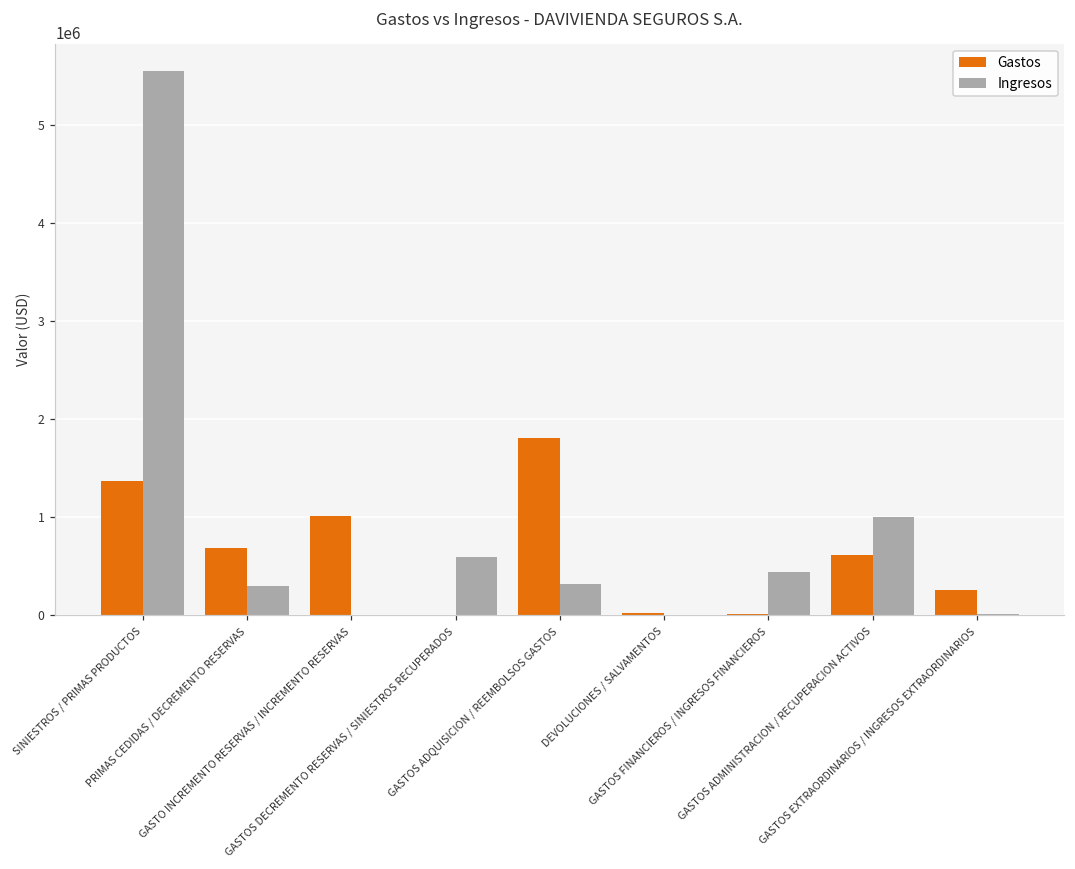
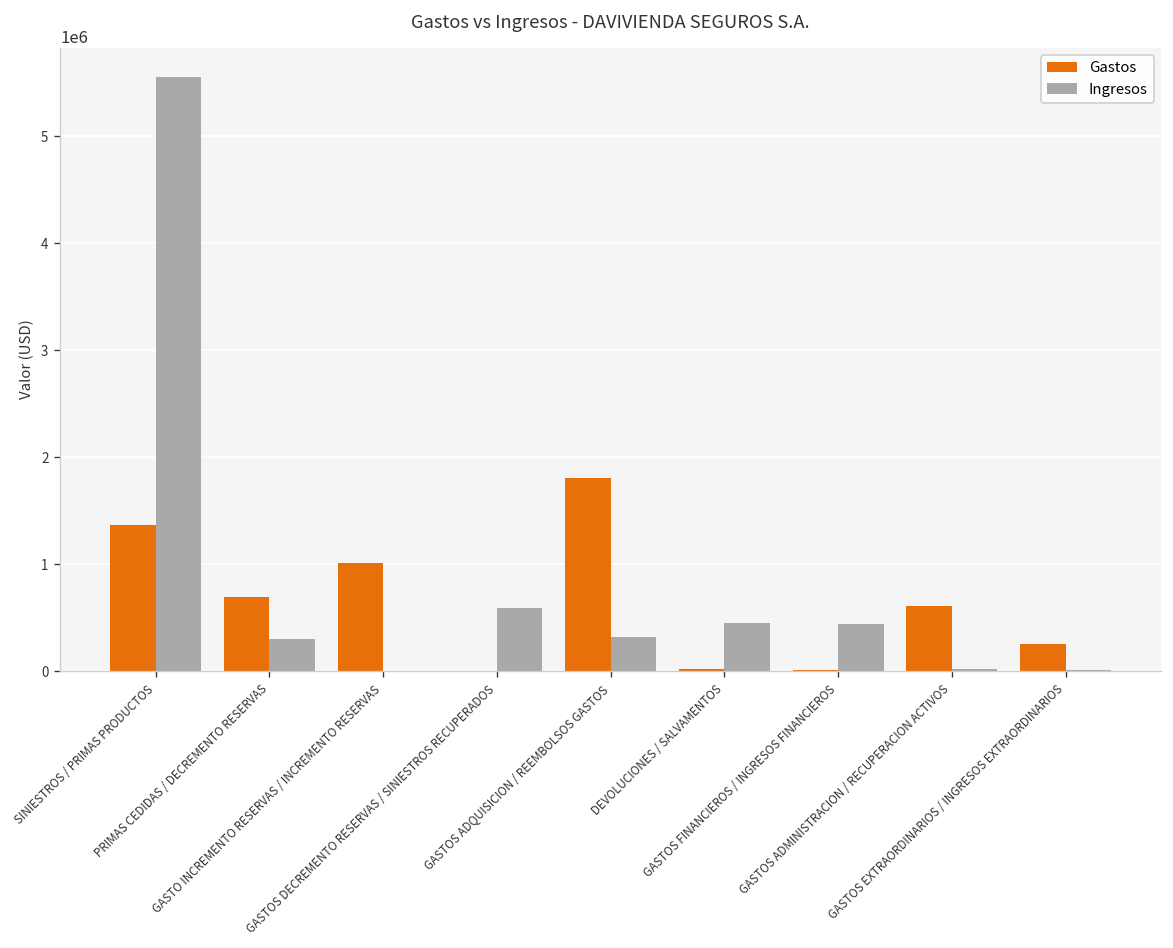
Ingresos, DEVOLUCIONES / SALVAMENTOS: 0 -> 500000
Ingresos, GASTOS ADMINISTRACION / RECUPERACION ACTIVOS: 1000000 -> 0
